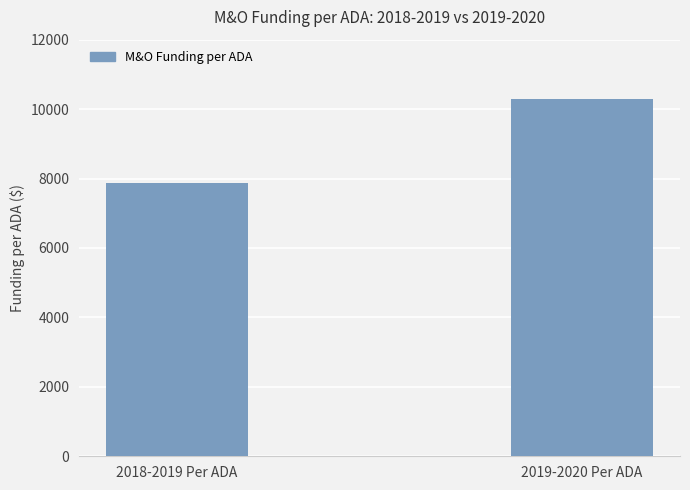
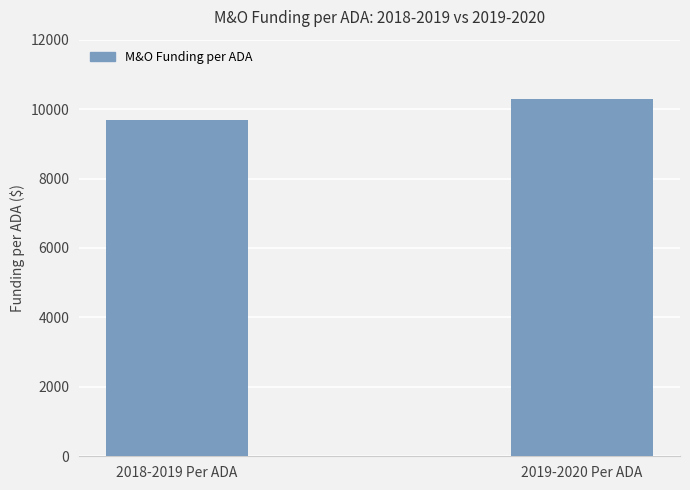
2018-2019 Per ADA: 7900 -> 9700
